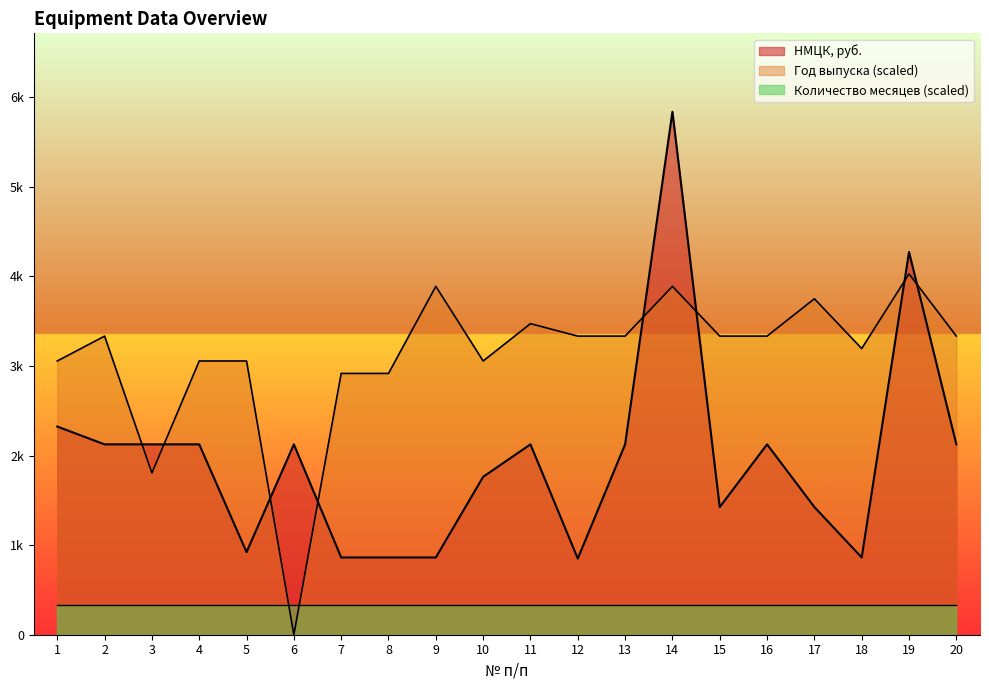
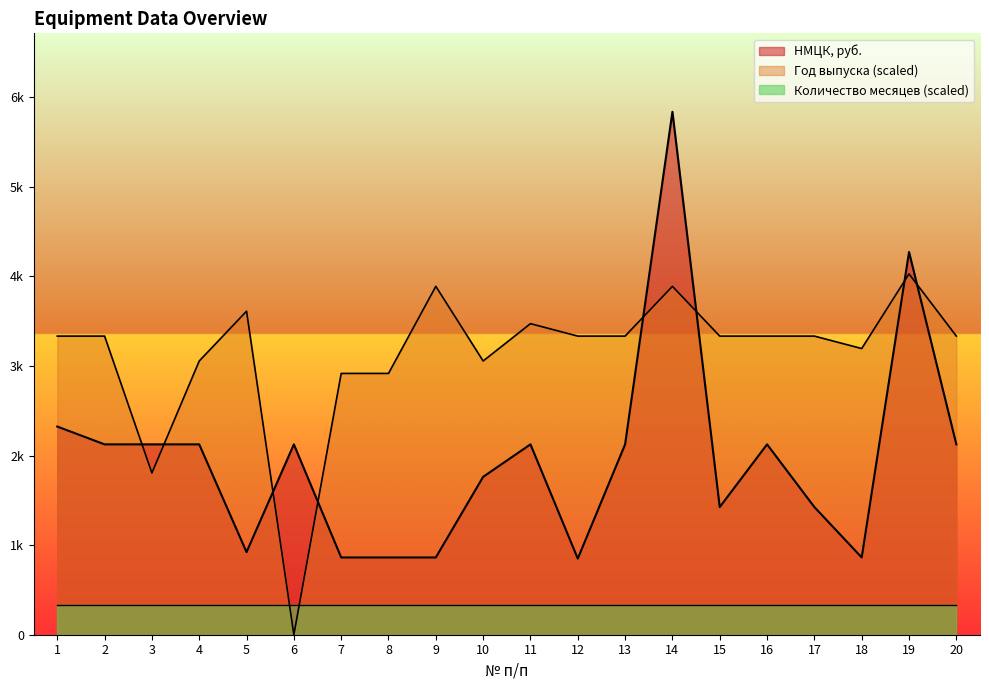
Год выпуска (scaled), 1: 3100 -> 3300
Год выпуска (scaled), 5: 3100 -> 3600
Год выпуска (scaled), 17: 3700 -> 3300
